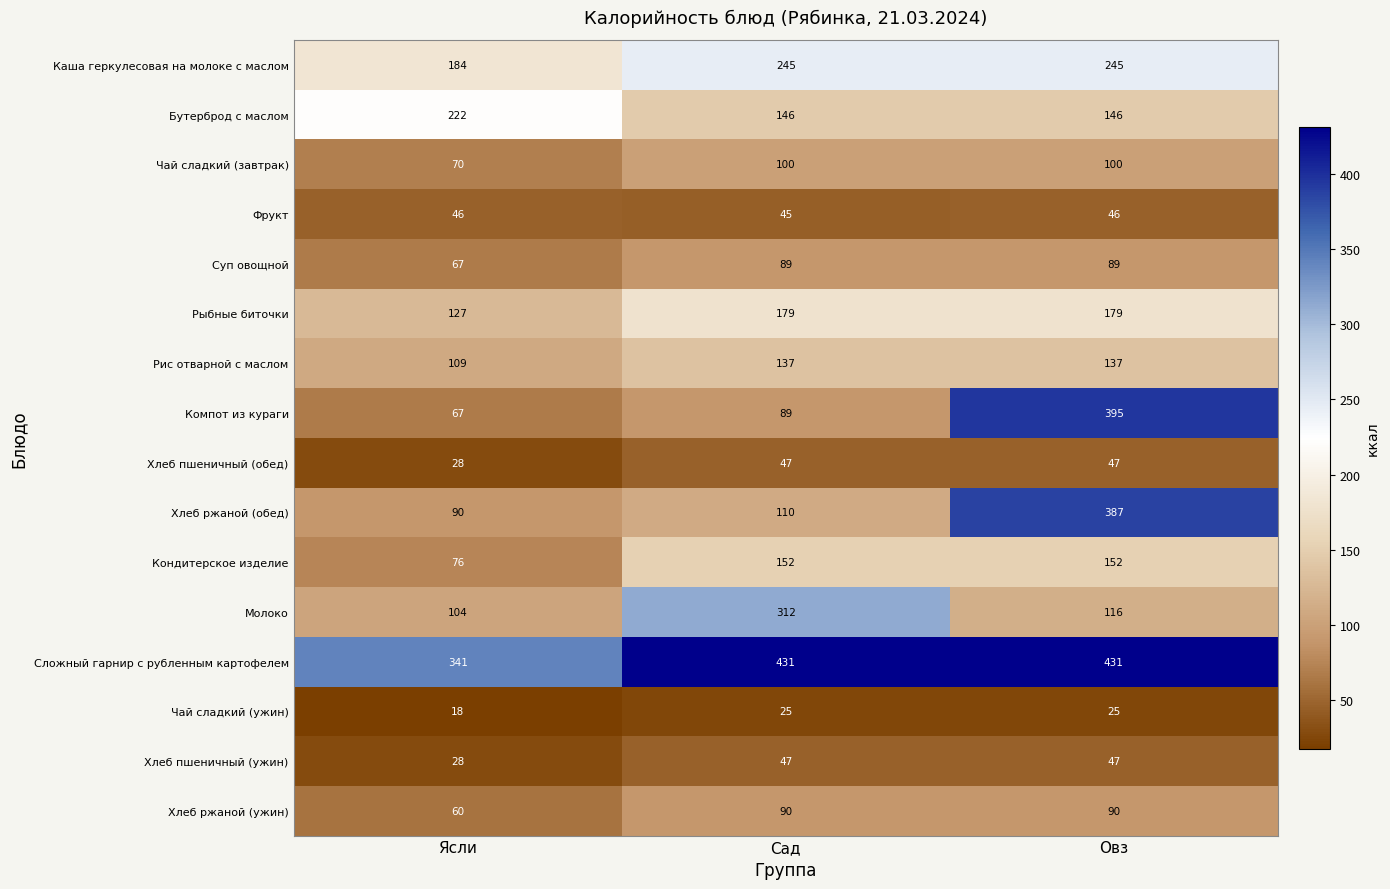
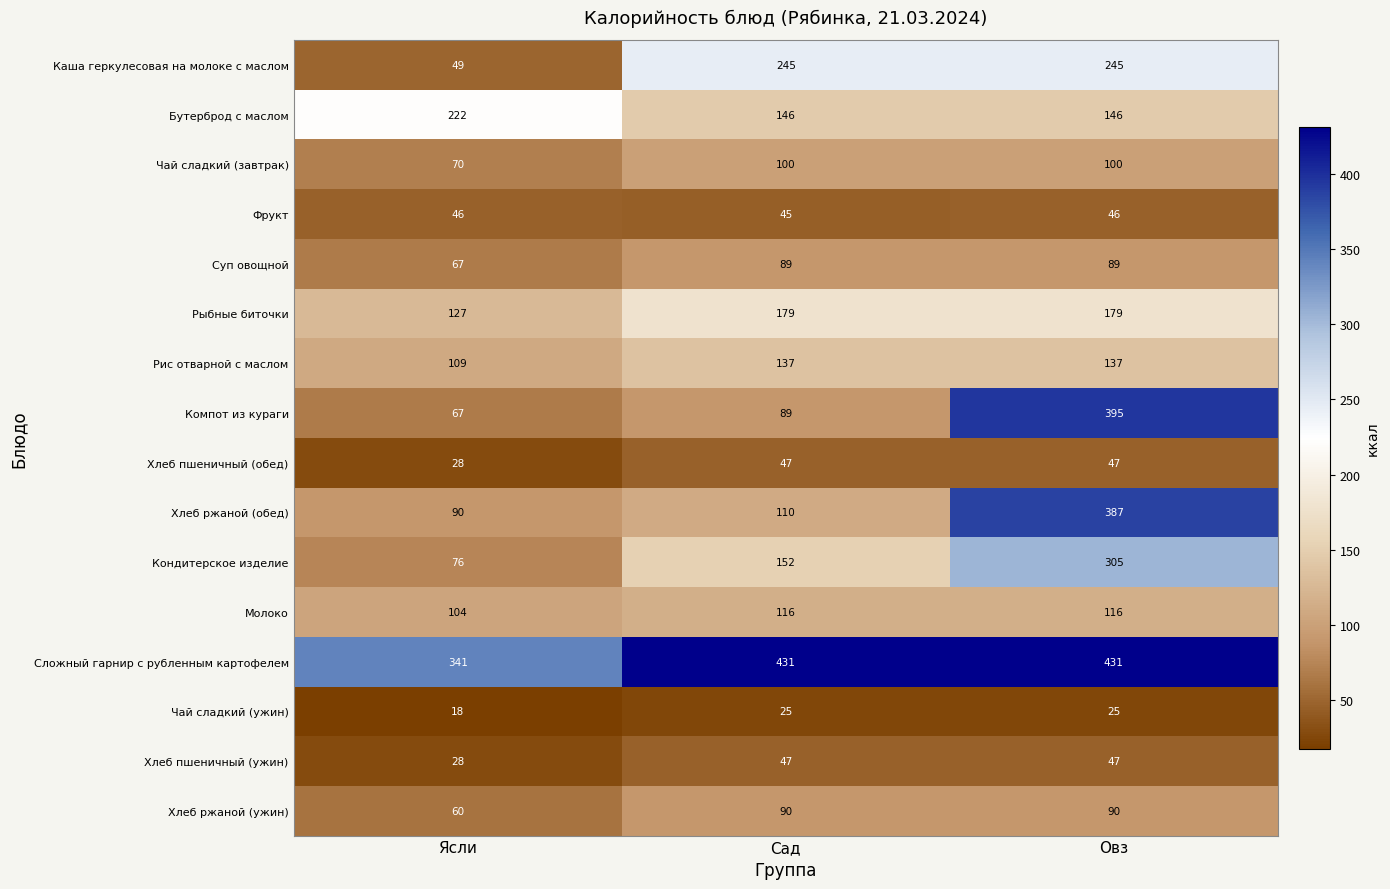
Каша геркулесовая на молоке с маслом, Ясли: 184 -> 49
Кондитерское изделие, Овз: 152 -> 305
Молоко, Сад: 312 -> 116
